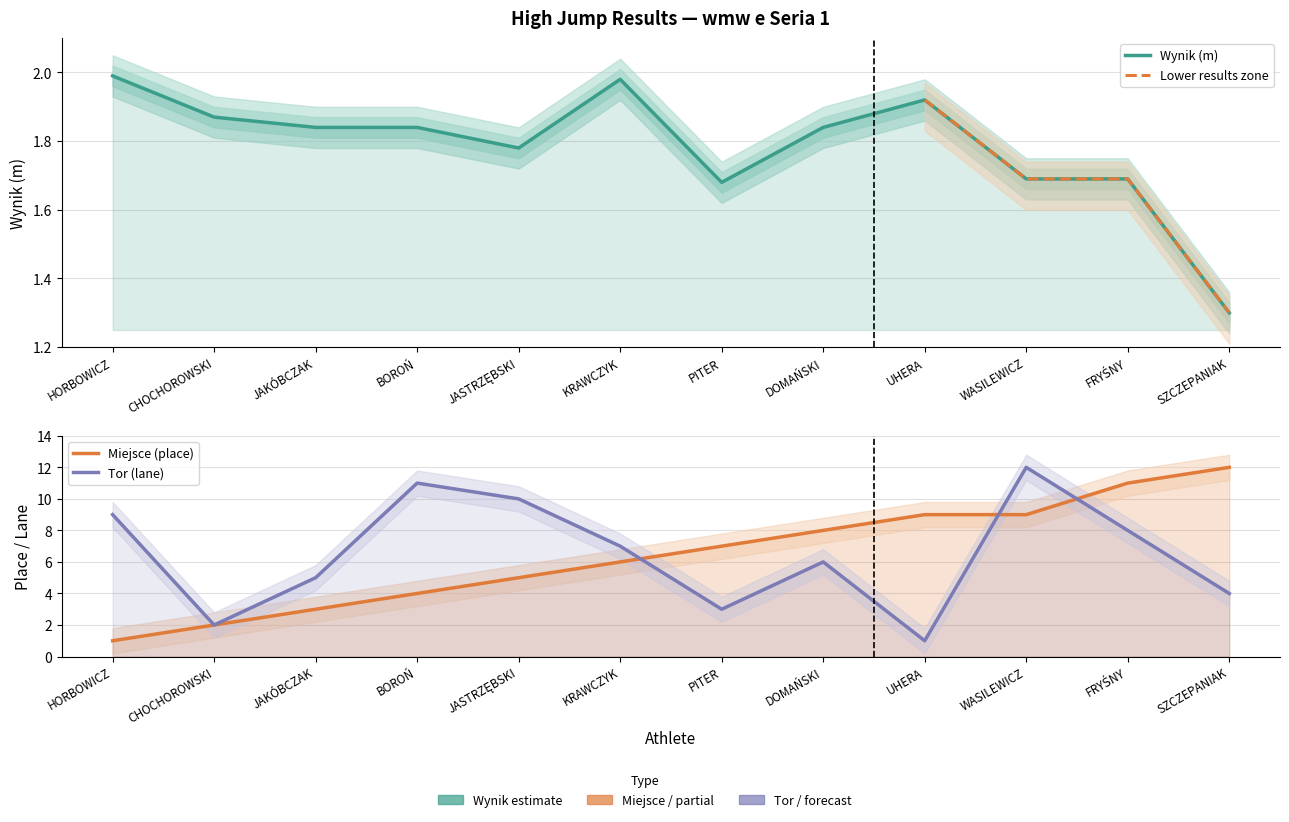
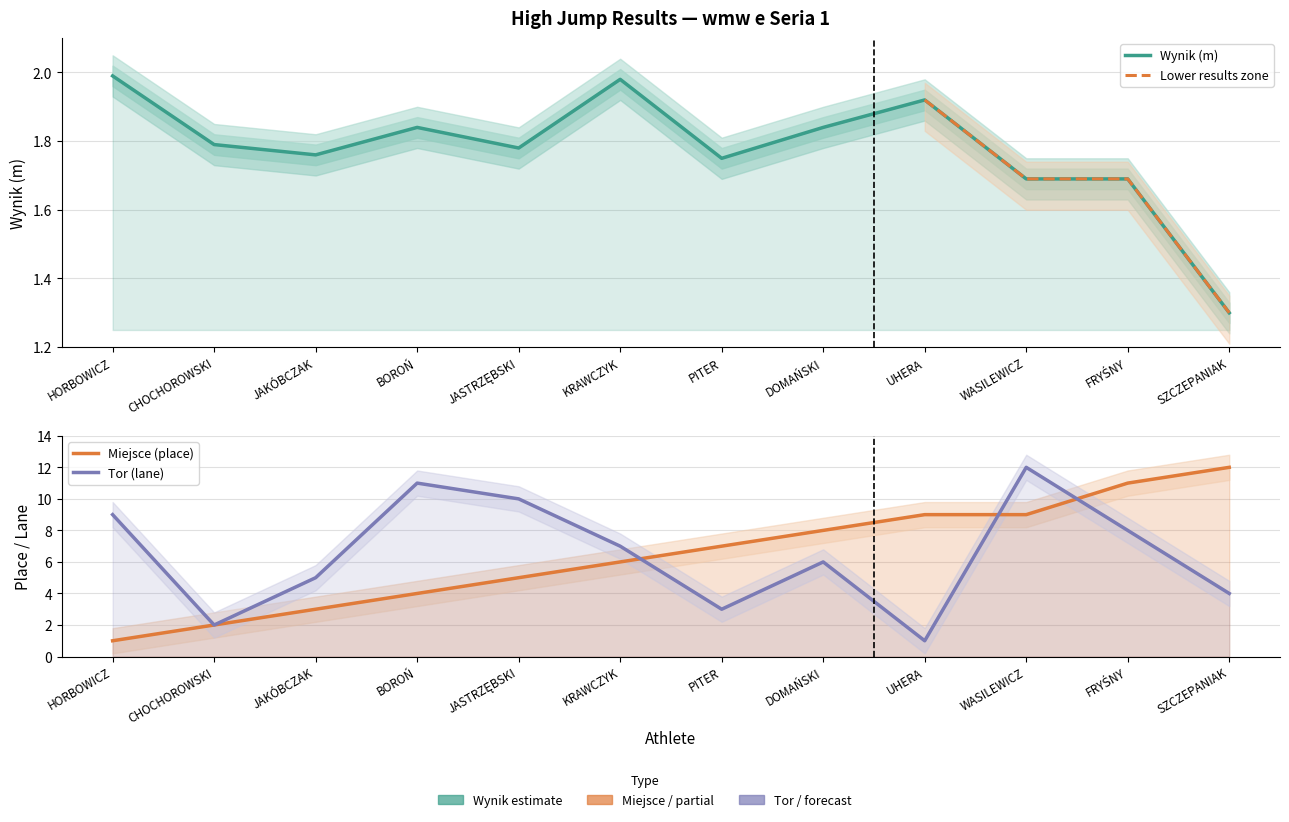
High Jump Results — wmw e Seria 1, Wynik (m), CHOCHOROWSKI: 1.87 -> 1.79
High Jump Results — wmw e Seria 1, Wynik (m), JAKÓBCZAK: 1.84 -> 1.76
High Jump Results — wmw e Seria 1, Wynik (m), PITER: 1.68 -> 1.75
